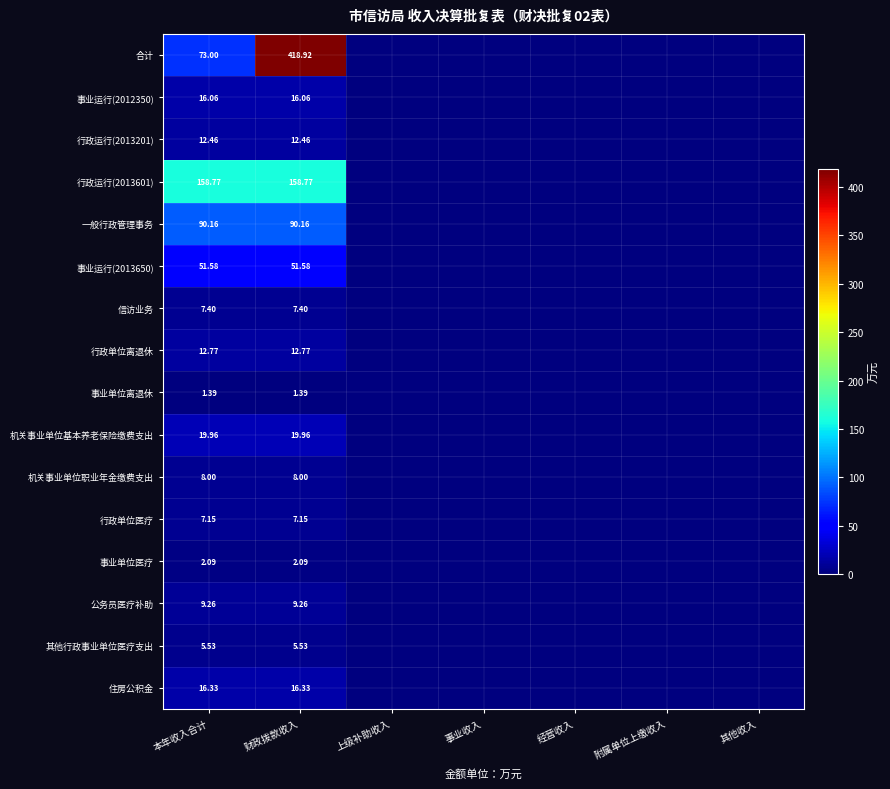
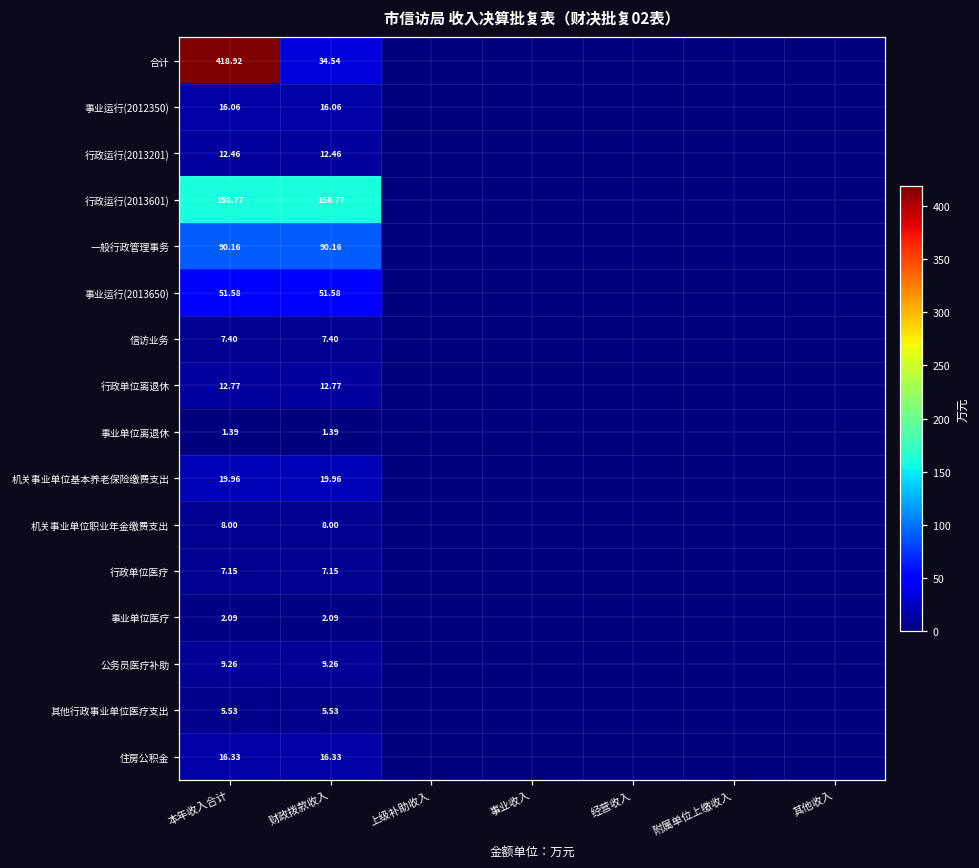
合计, 本年收入合计: 73.00 -> 418.92
合计, 财政拨款收入: 418.92 -> 34.54
